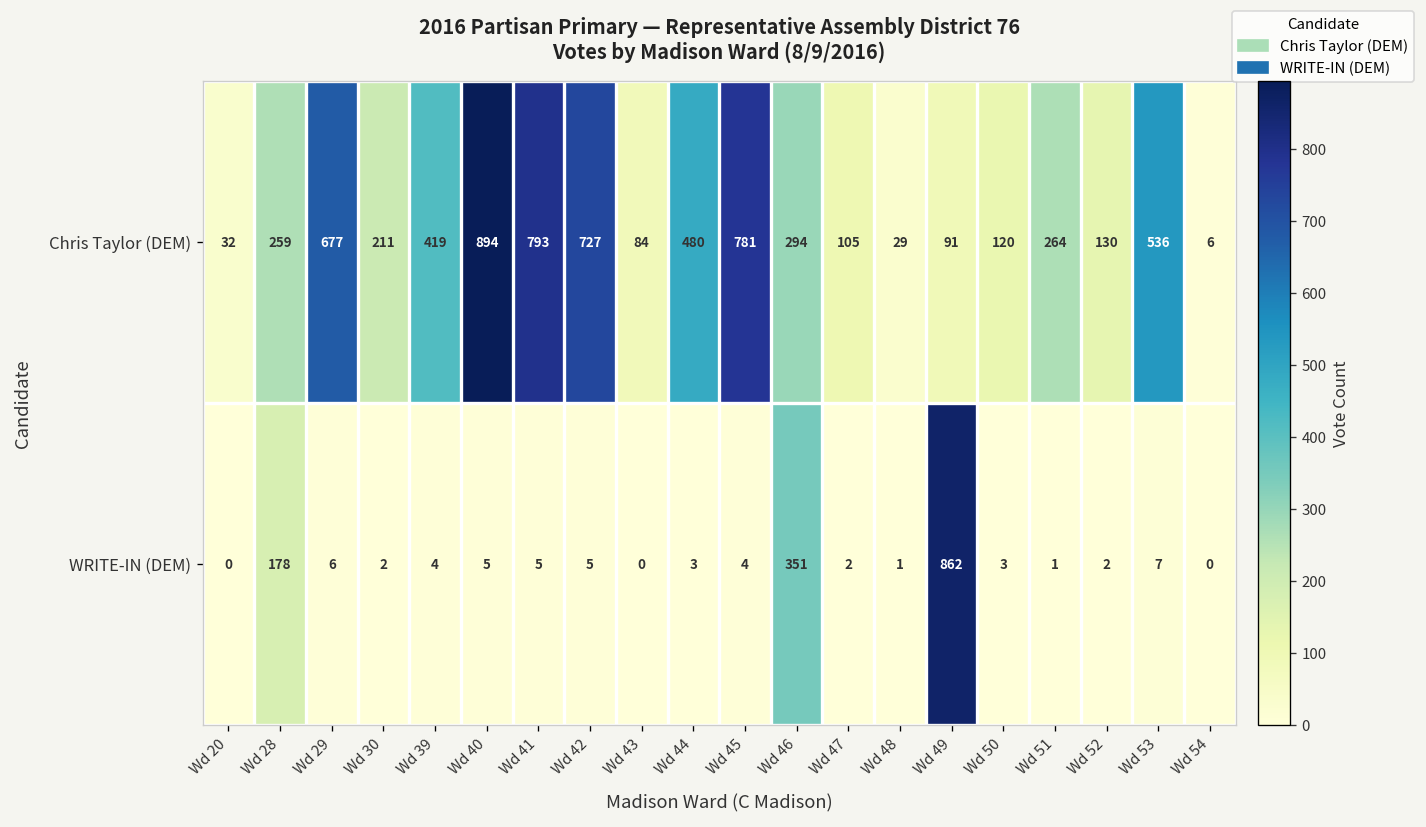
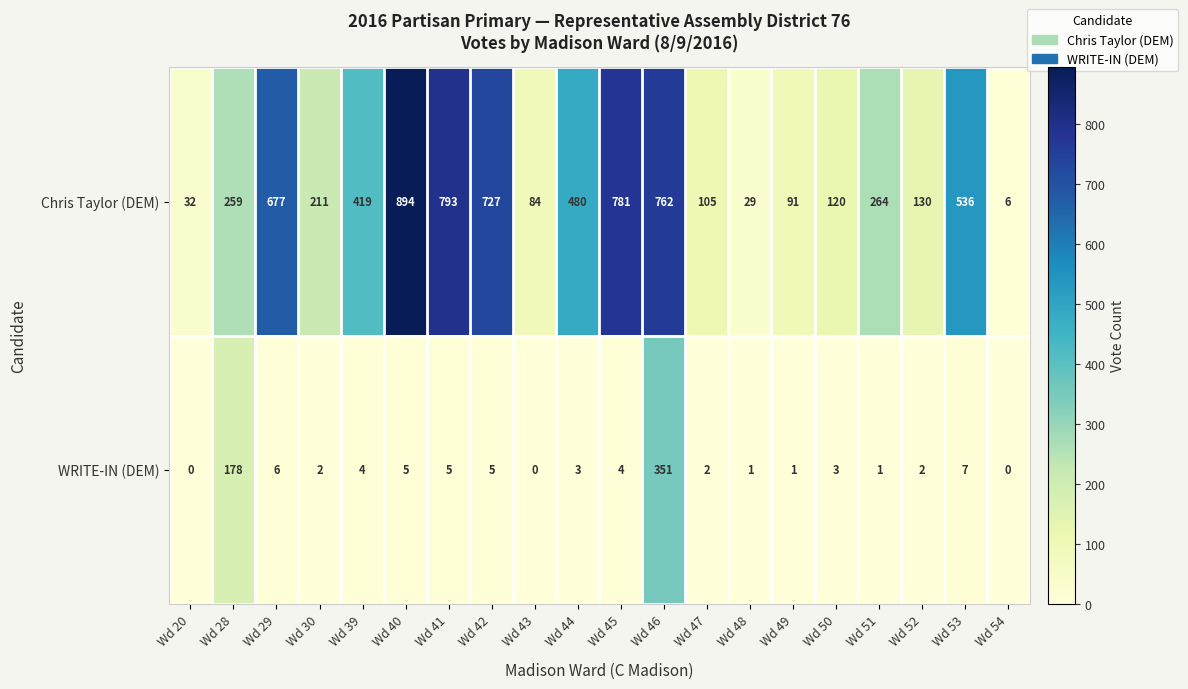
Chris Taylor (DEM), Wd 46: 294 -> 762
WRITE-IN (DEM), Wd 49: 862 -> 1
